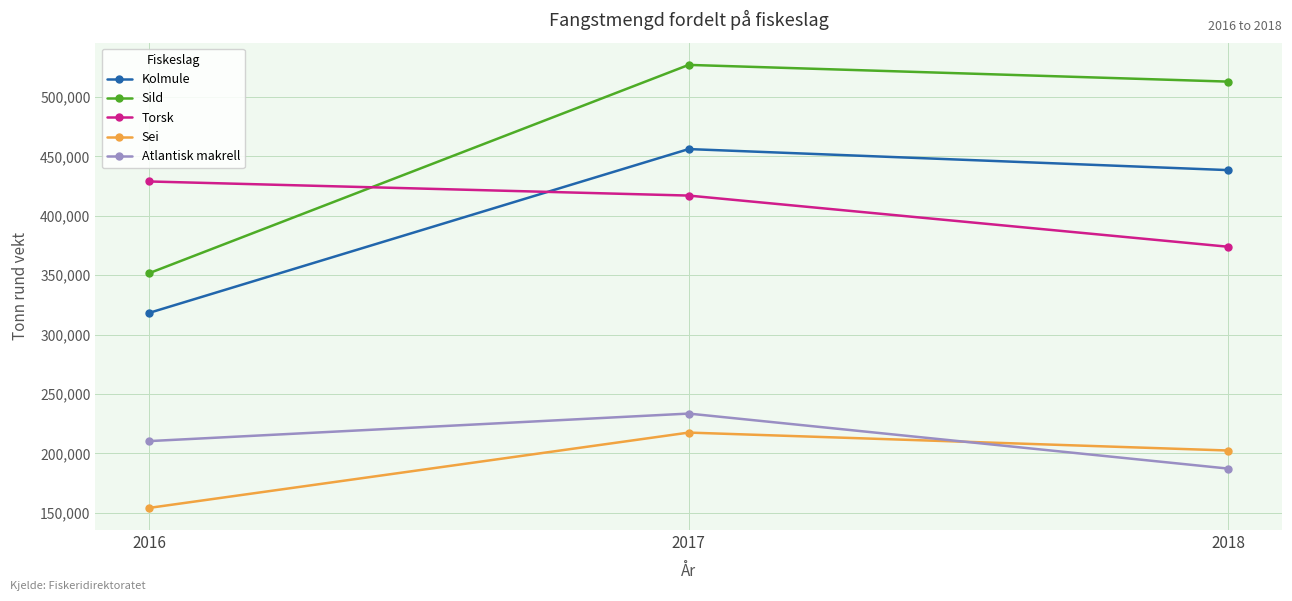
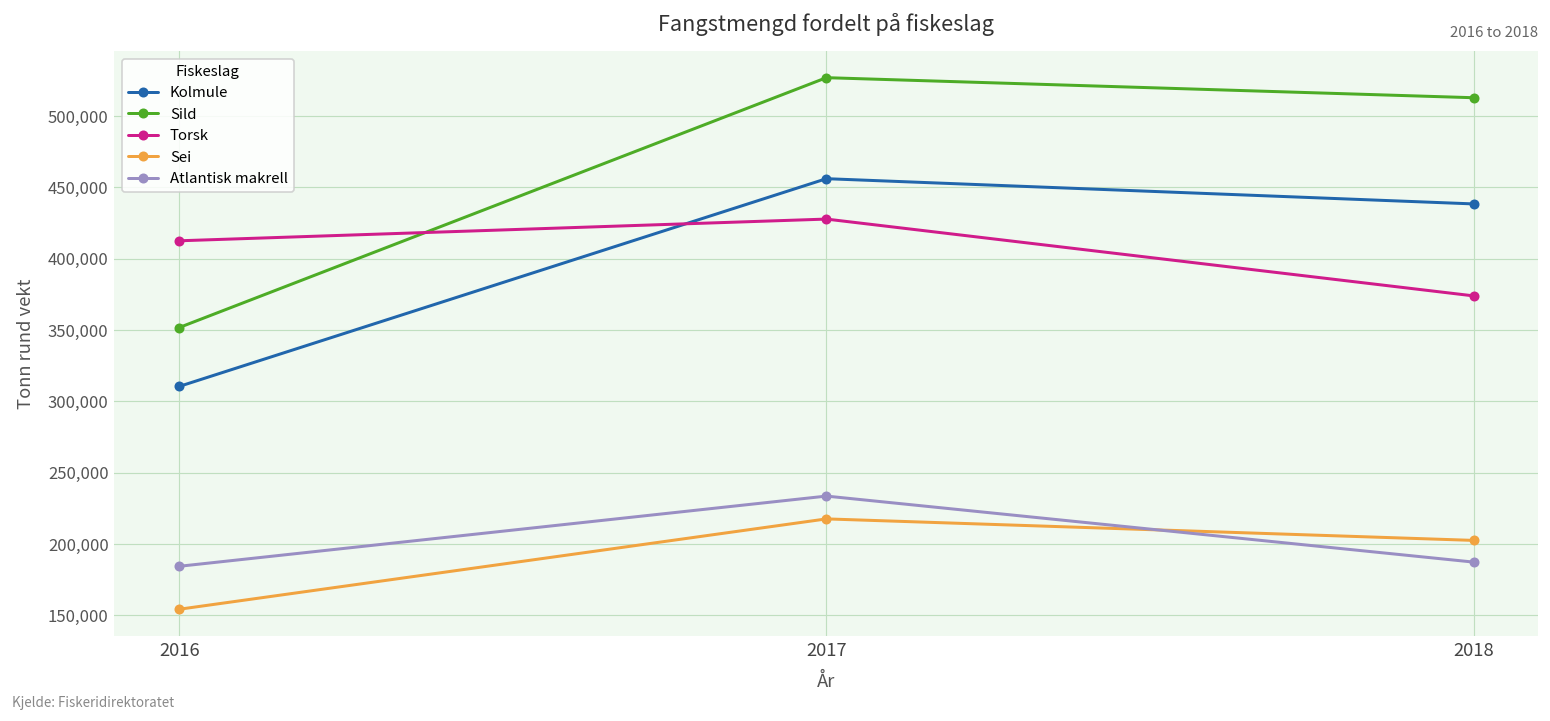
Kolmule, 2016: 318,000 -> 310,000
Torsk, 2016: 429,000 -> 413,000
Atlantisk makrell, 2016: 210,000 -> 184,000
Torsk, 2017: 417,000 -> 428,000
